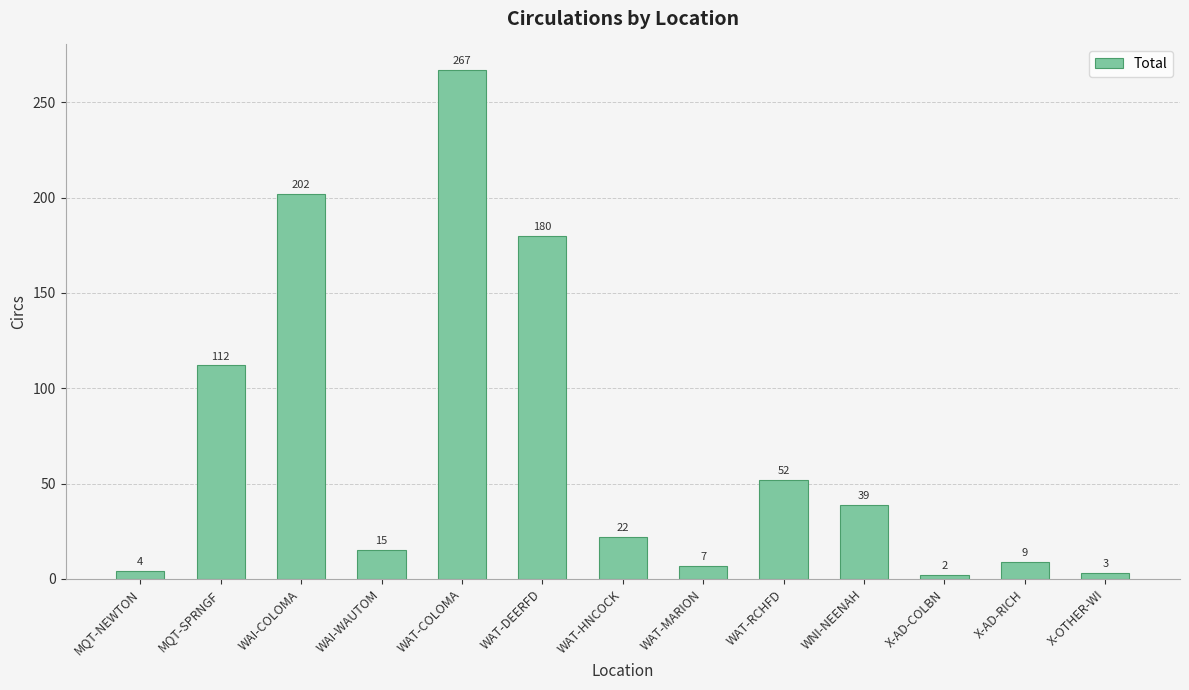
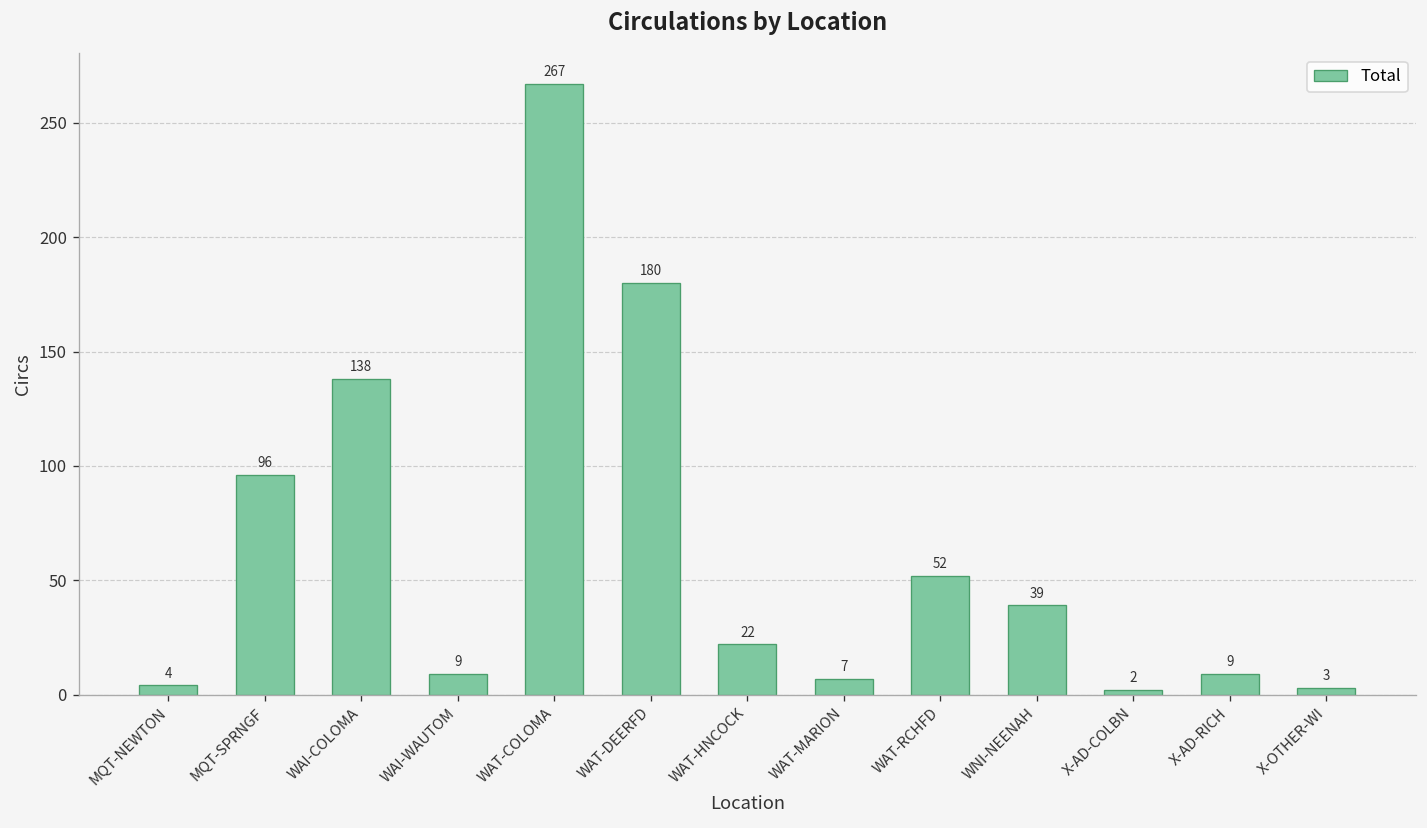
MQT-SPRNGF: 112 -> 96
WAI-COLOMA: 202 -> 138
WAI-WAUTOM: 15 -> 9
